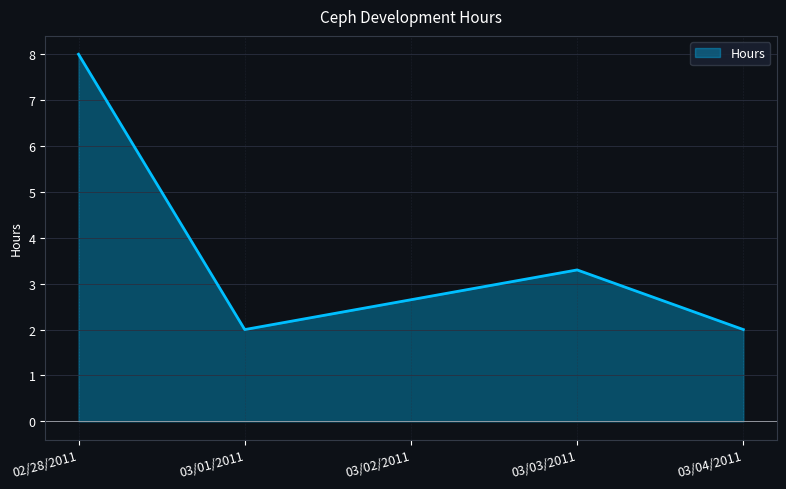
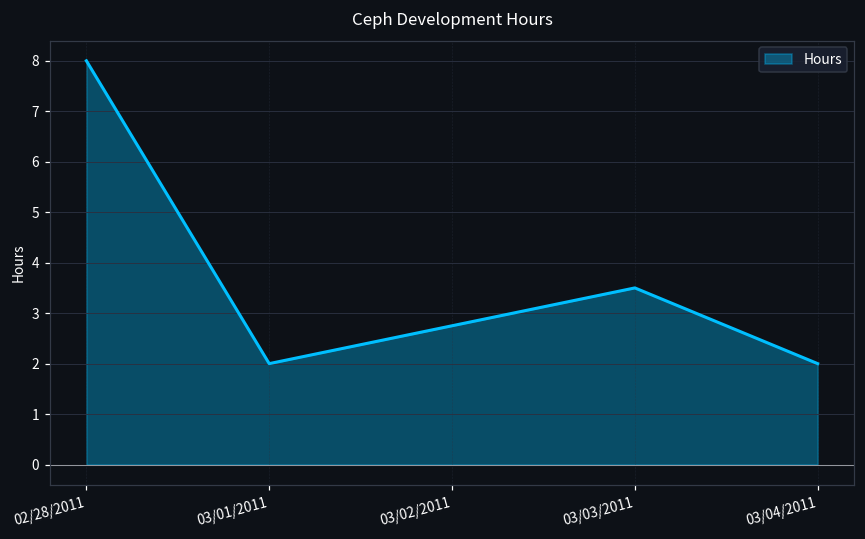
03/03/2011: 3.3 -> 3.5
